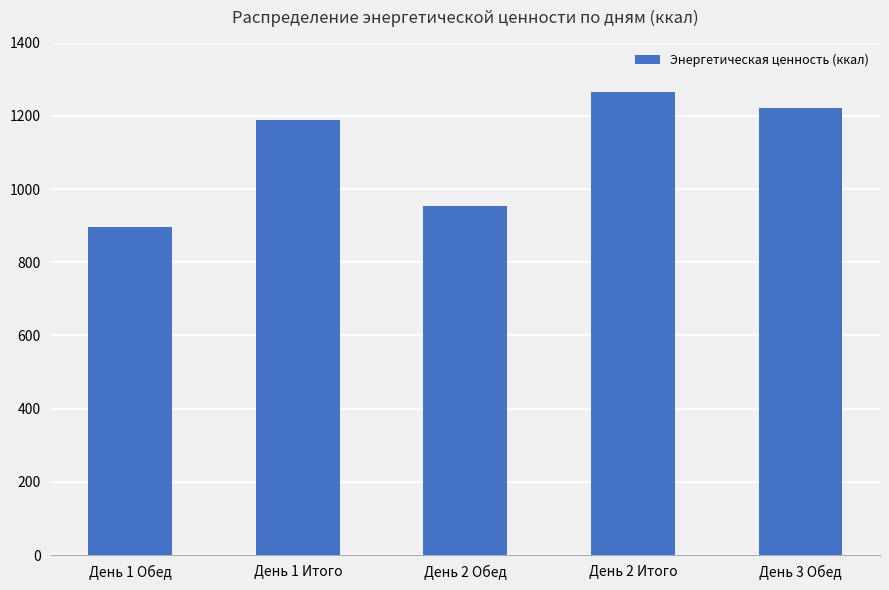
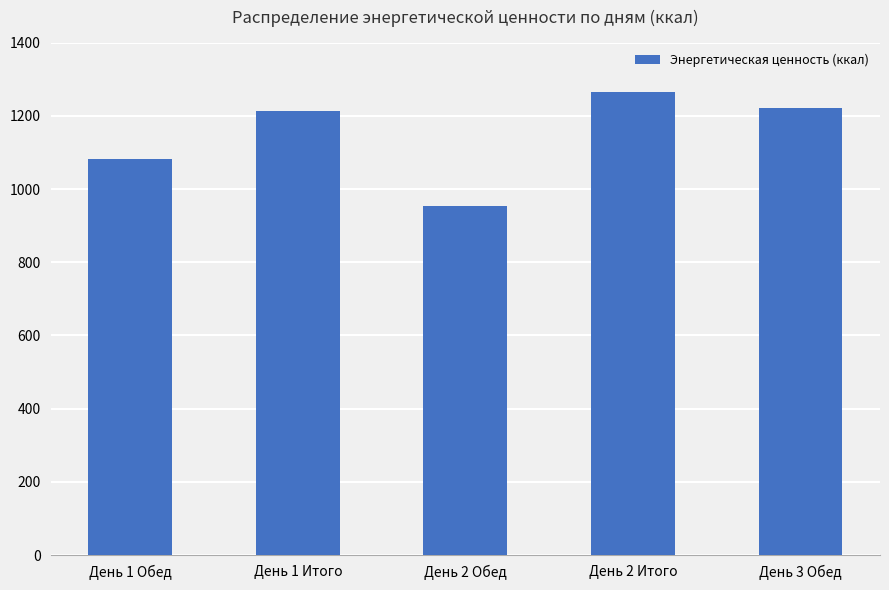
День 1 Обед: 900 -> 1080
День 1 Итого: 1190 -> 1210
